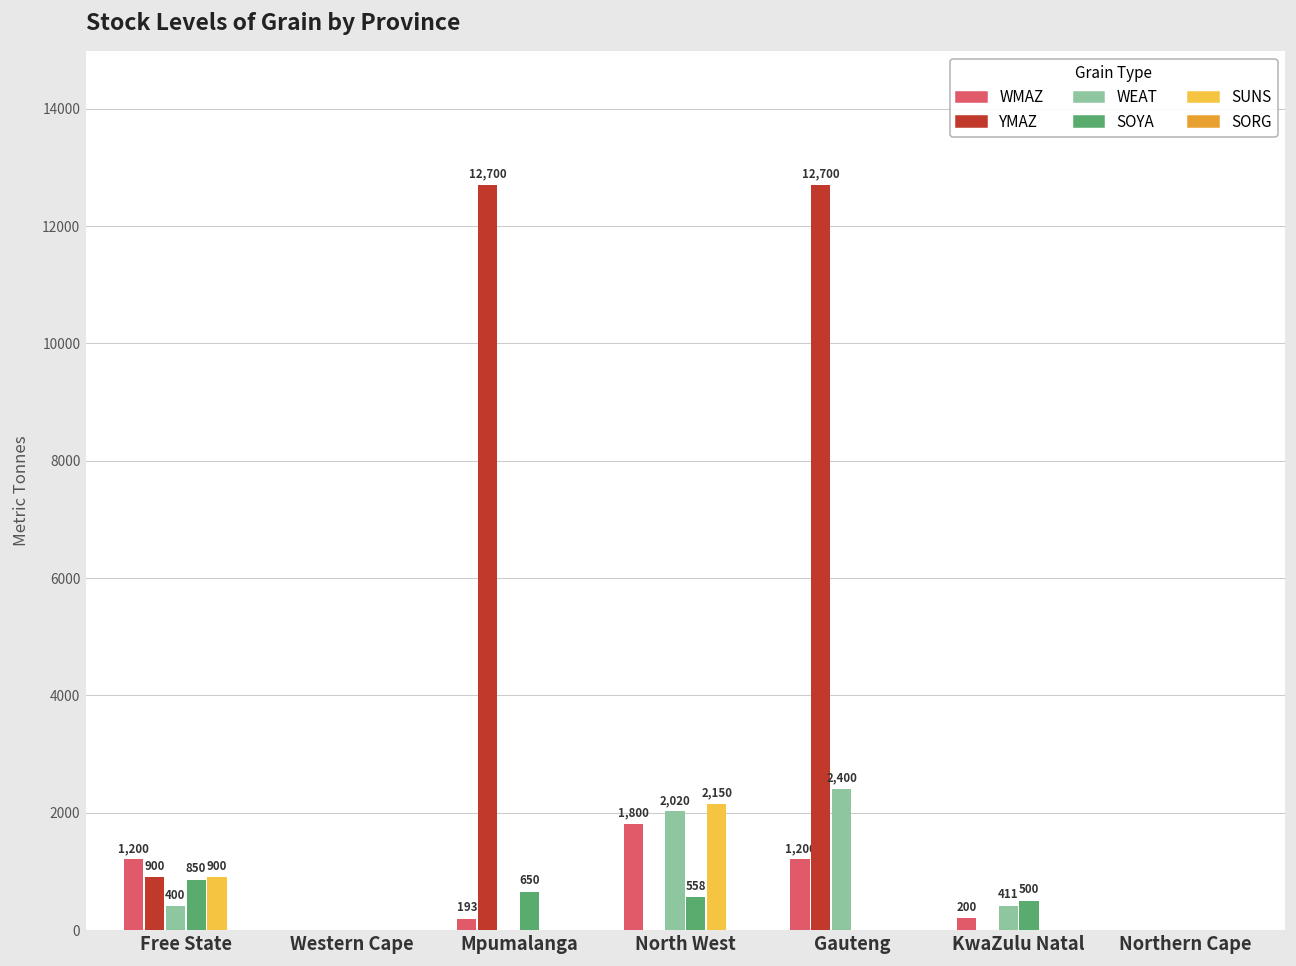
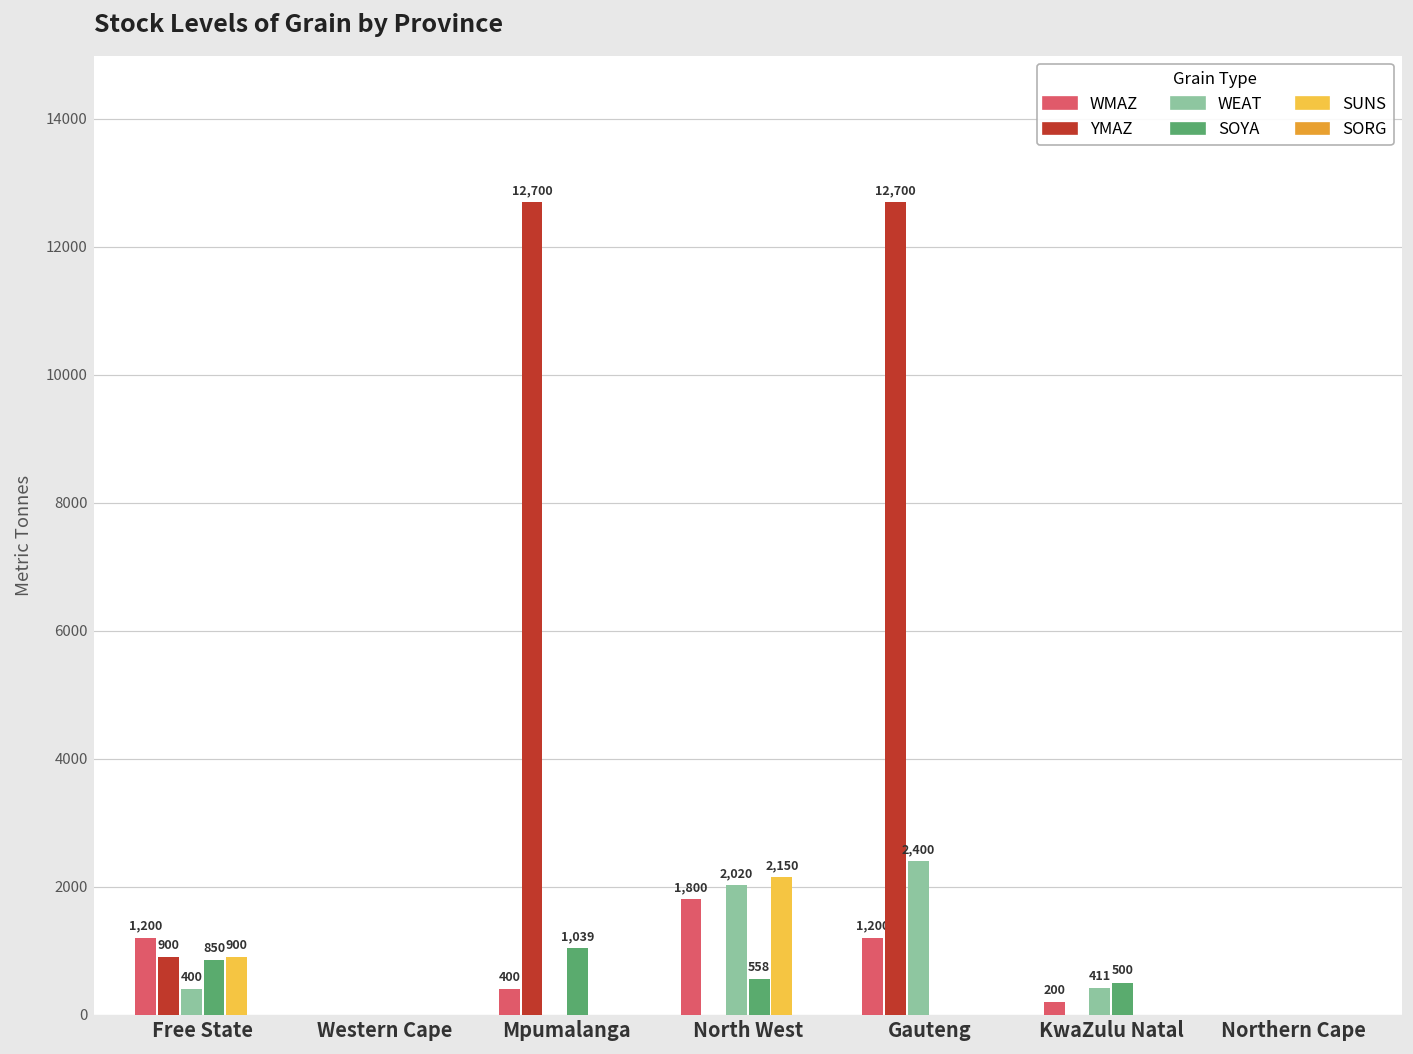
WMAZ, Mpumalanga: 193 -> 400
SOYA, Mpumalanga: 650 -> 1,039
